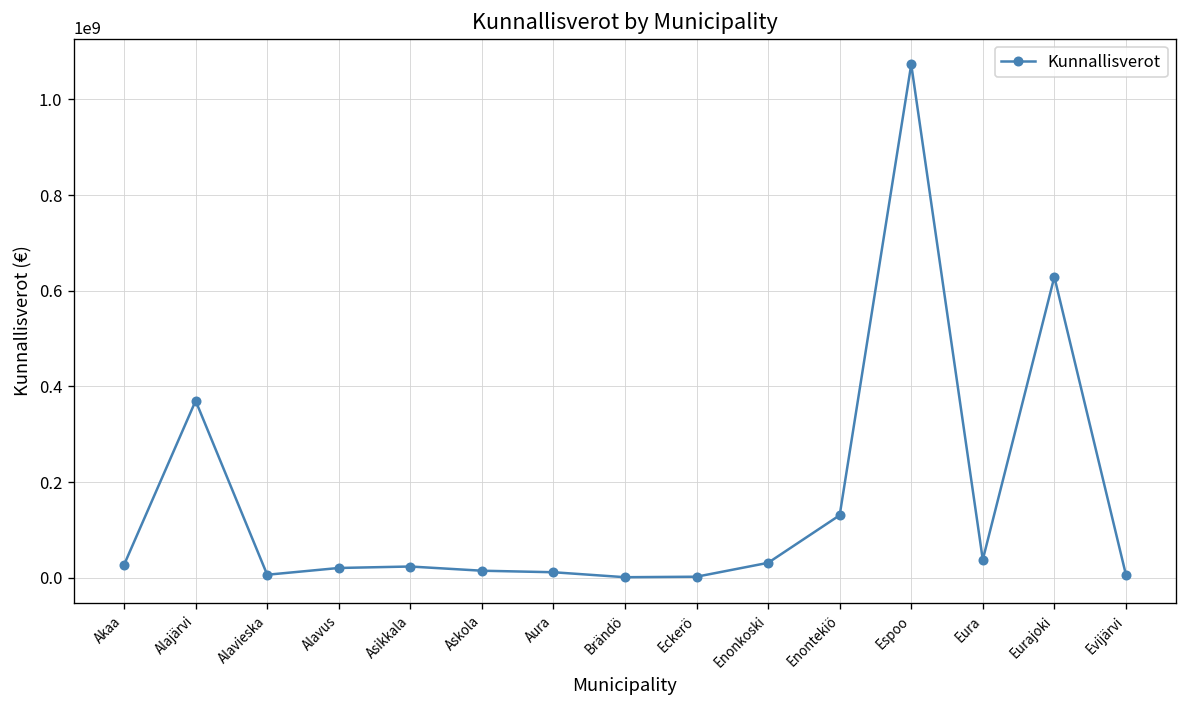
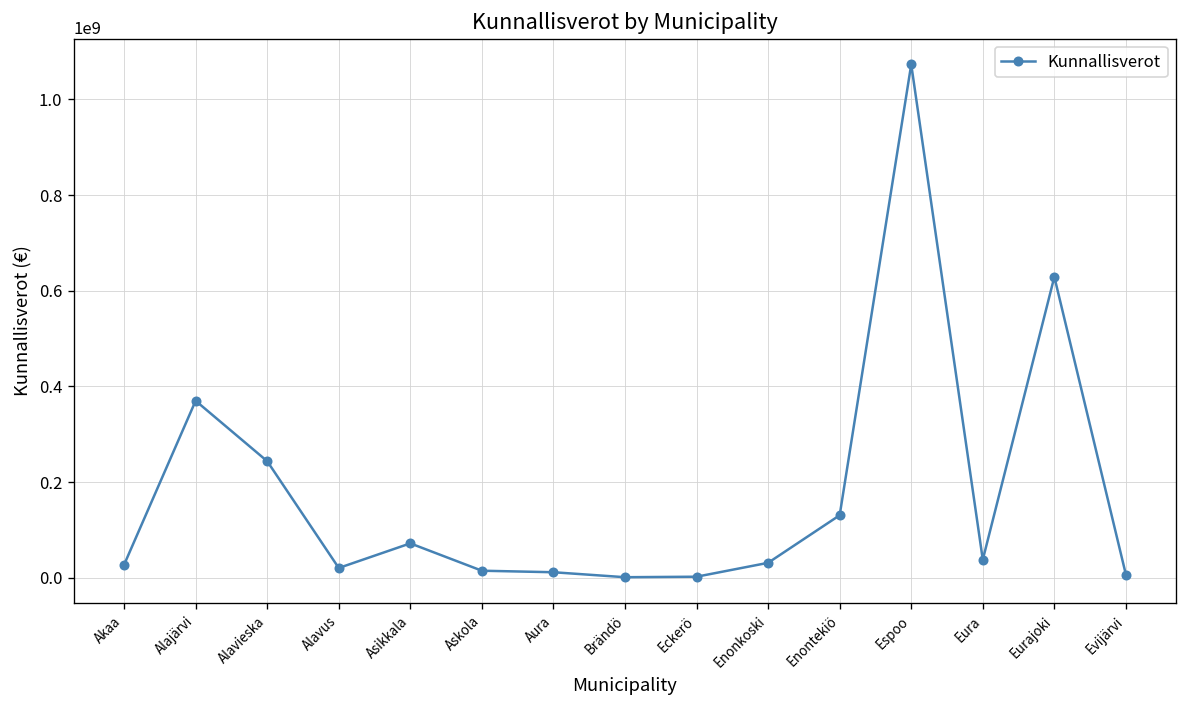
Alavieska: 10000000 -> 240000000
Asikkala: 20000000 -> 70000000
